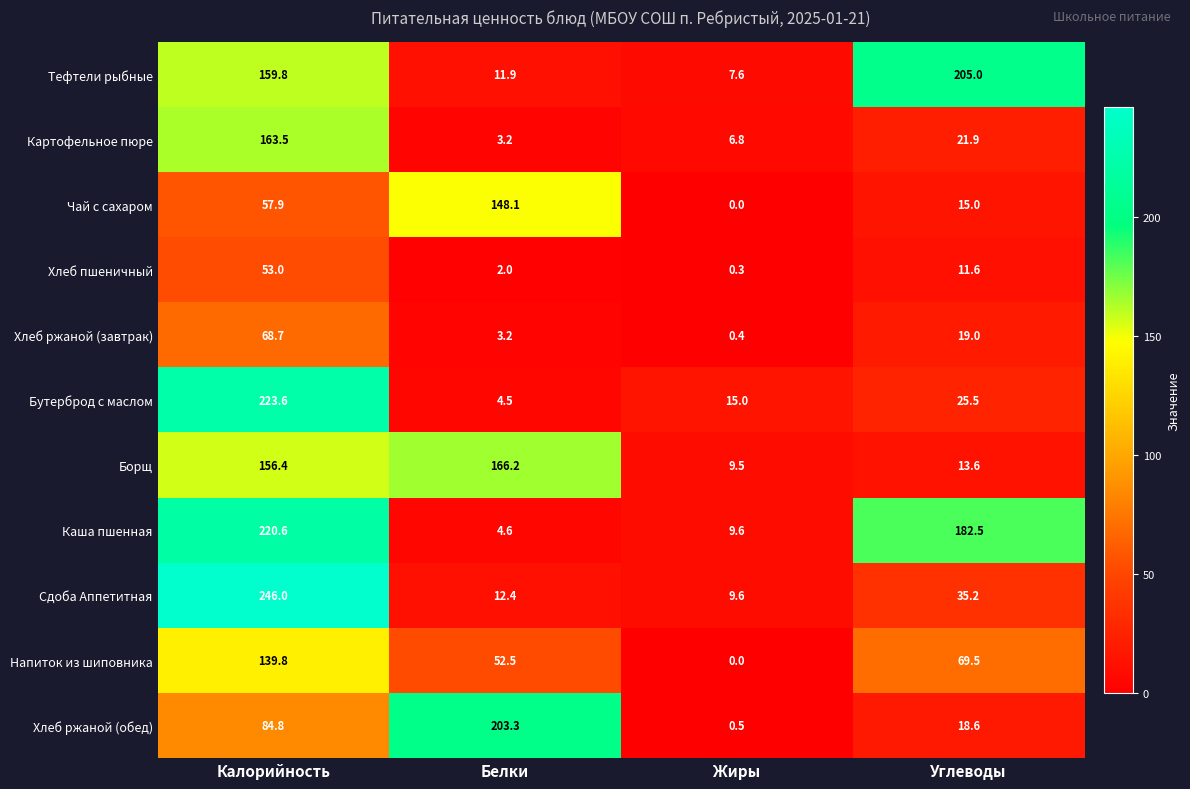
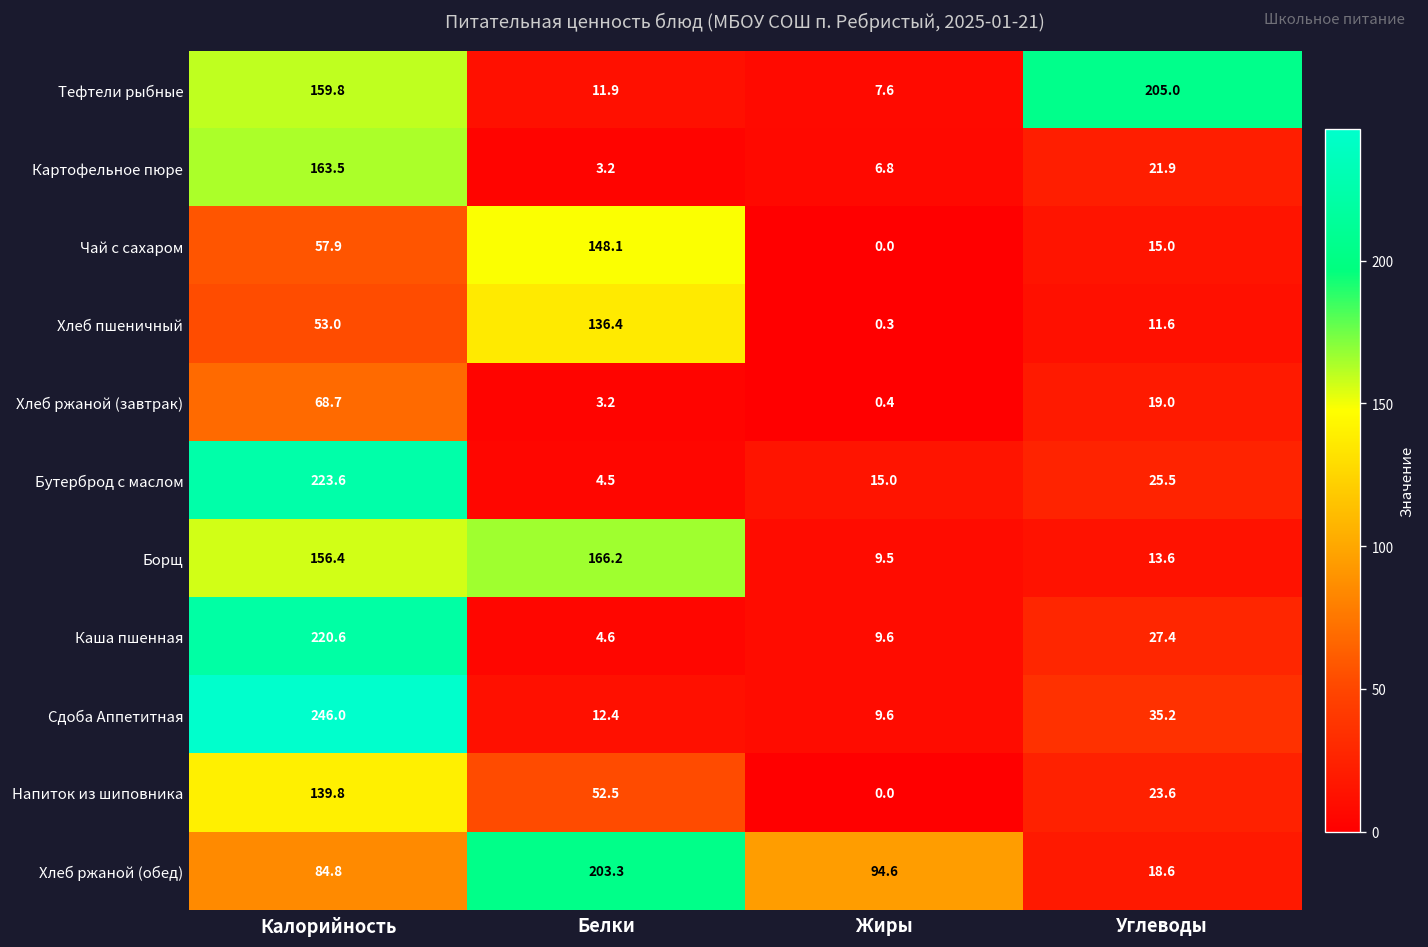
Хлеб пшеничный, Белки: 2.0 -> 136.4
Каша пшенная, Углеводы: 182.5 -> 27.4
Напиток из шиповника, Углеводы: 69.5 -> 23.6
Хлеб ржаной (обед), Жиры: 0.5 -> 94.6
